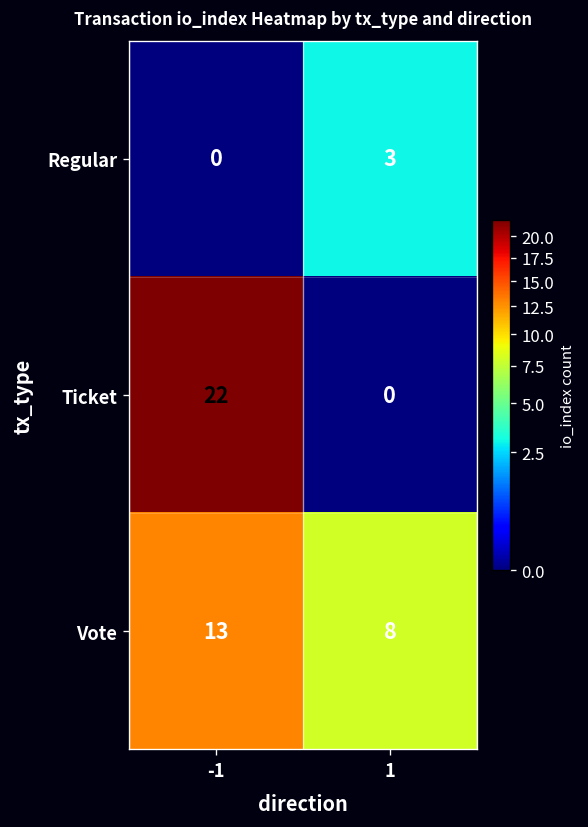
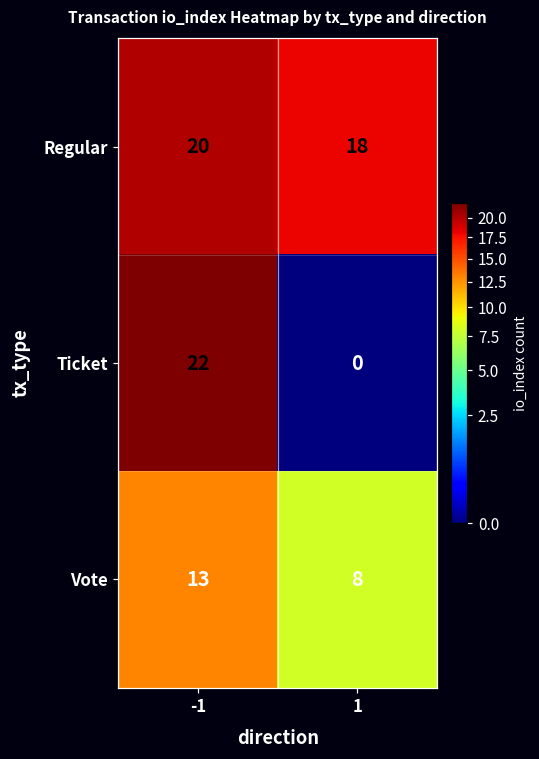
Regular, -1: 0 -> 20
Regular, 1: 3 -> 18
